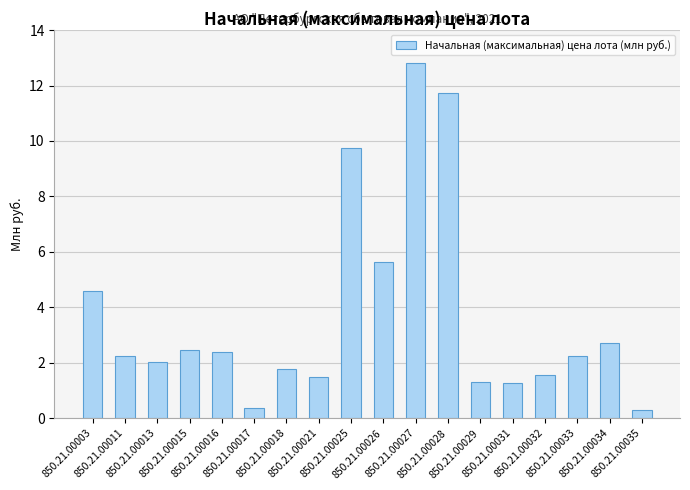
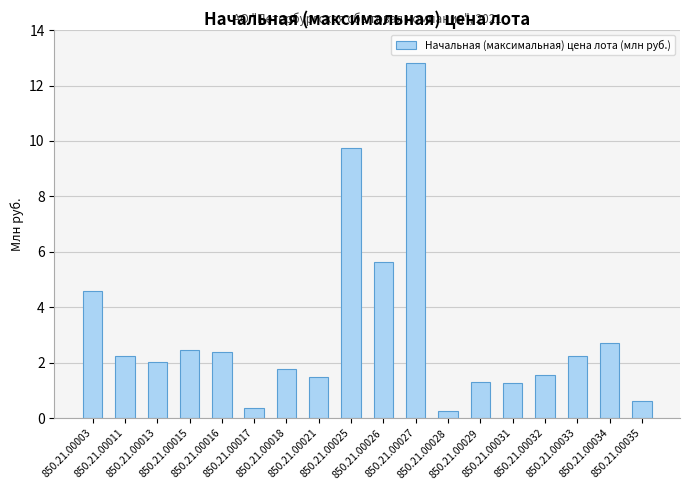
850.21.00028: 11.7 -> 0.2
850.21.00035: 0.3 -> 0.6
